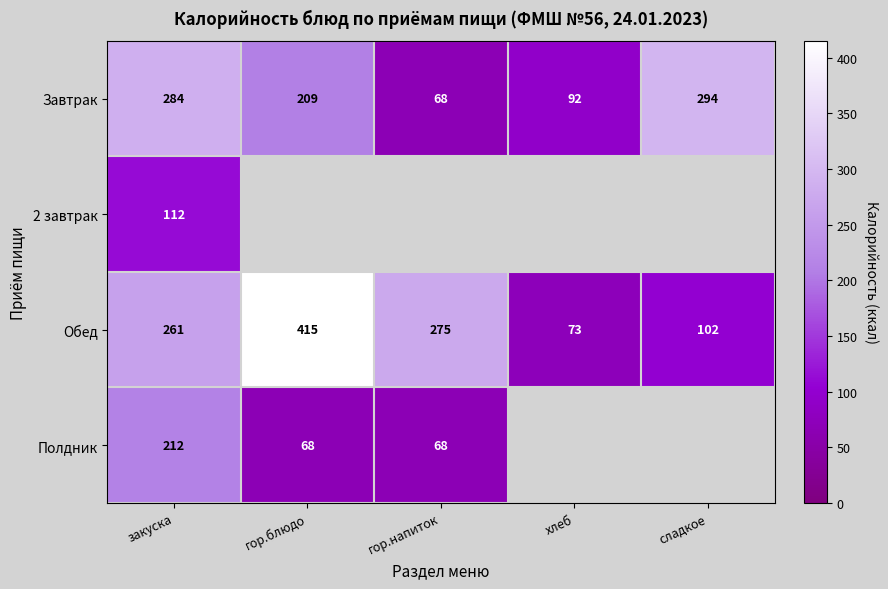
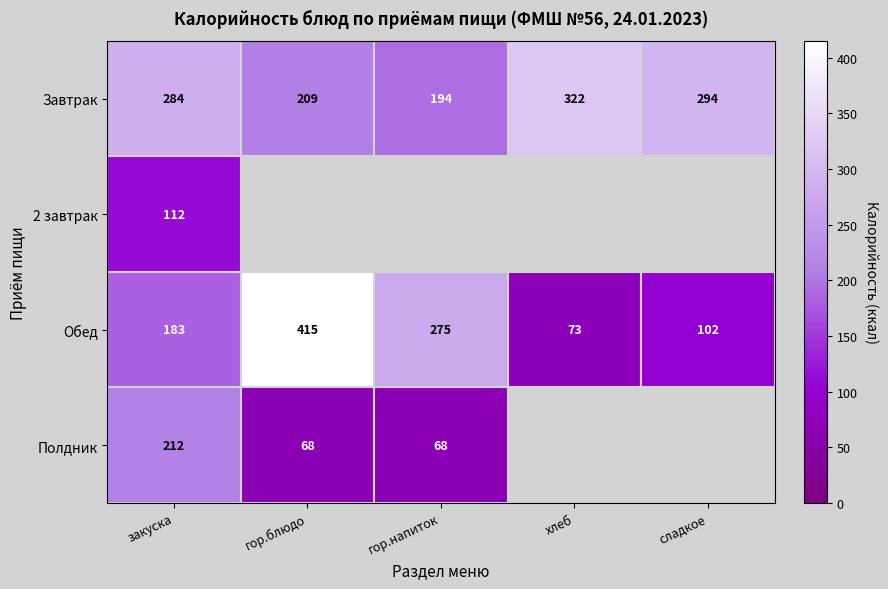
Завтрак, гор.напиток: 68 -> 194
Завтрак, хлеб: 92 -> 322
Обед, закуска: 261 -> 183
